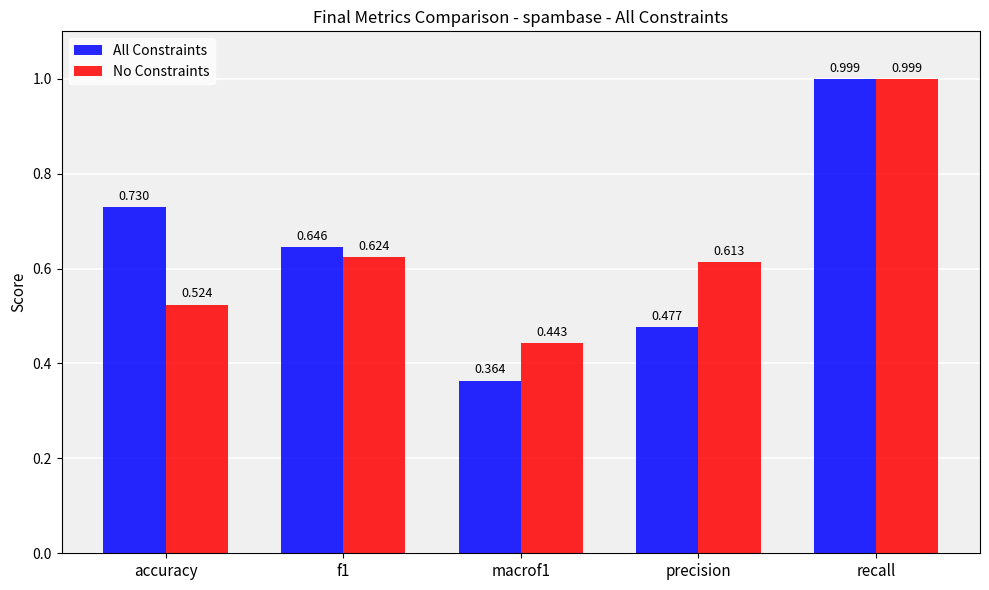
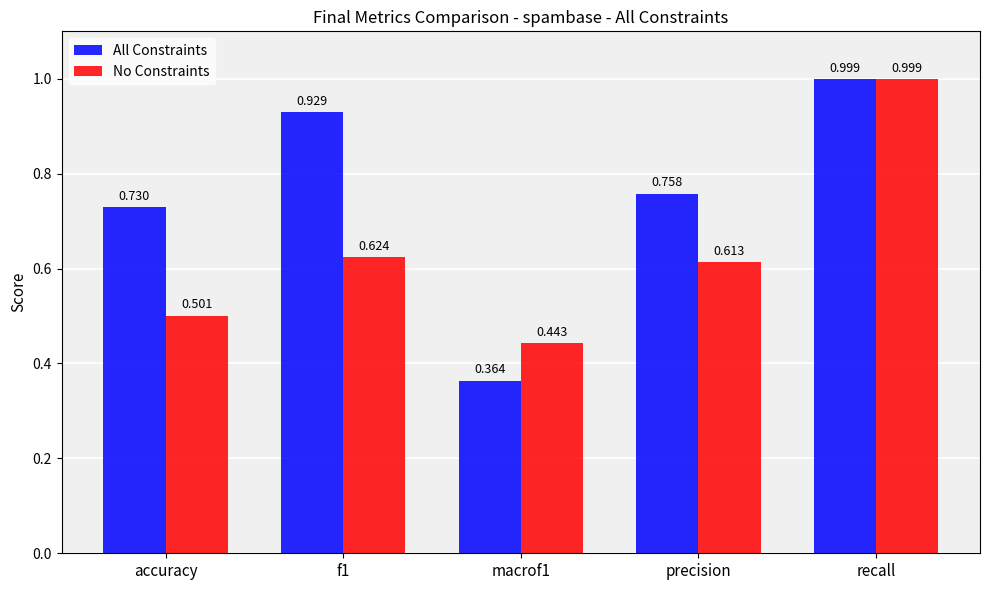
No Constraints, accuracy: 0.524 -> 0.501
All Constraints, f1: 0.646 -> 0.929
All Constraints, precision: 0.477 -> 0.758
